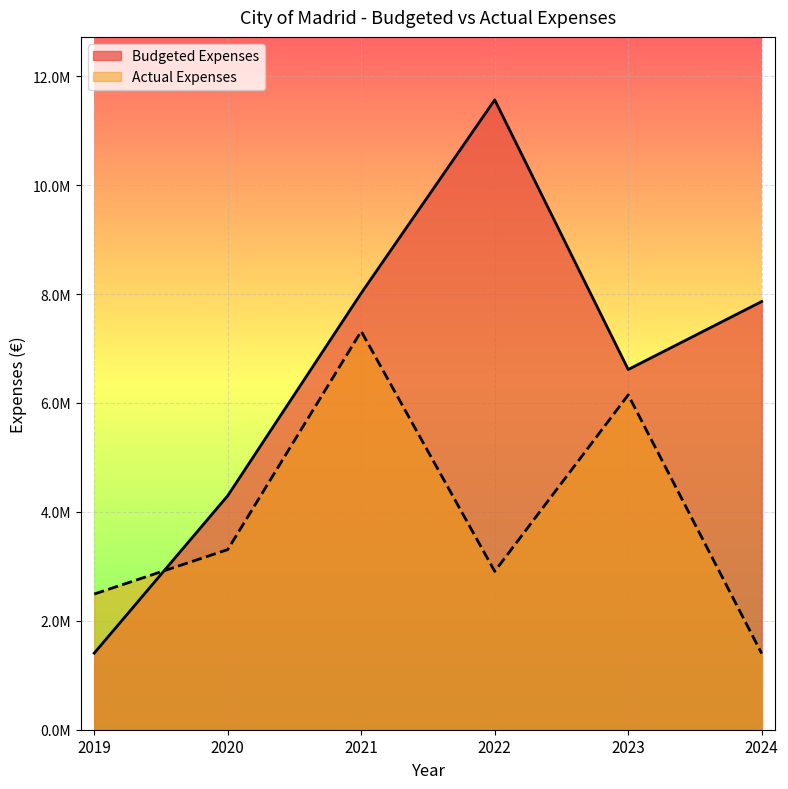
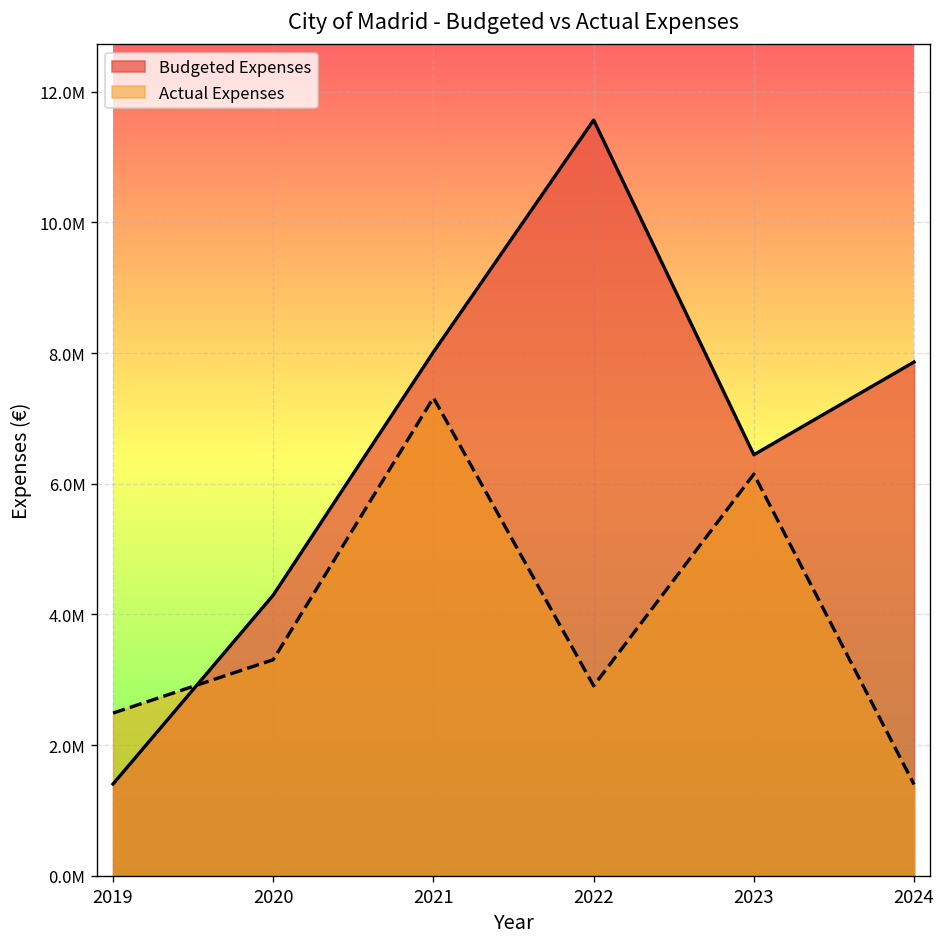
Budgeted Expenses, 2023: 6600000 -> 6400000
